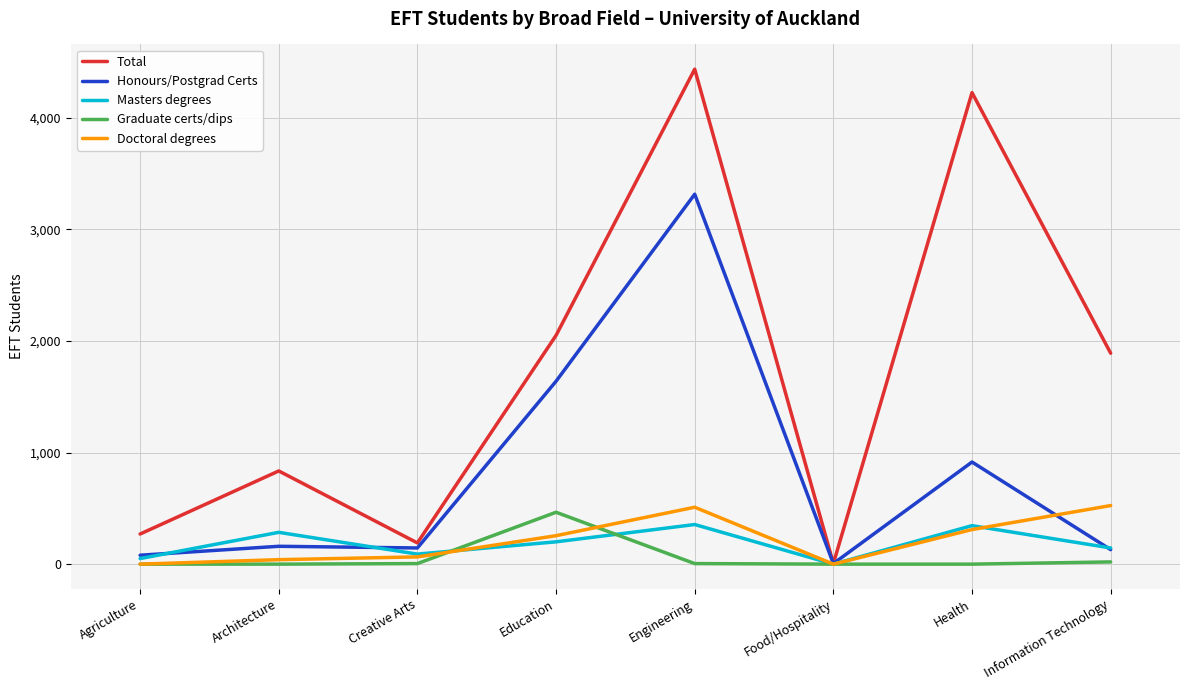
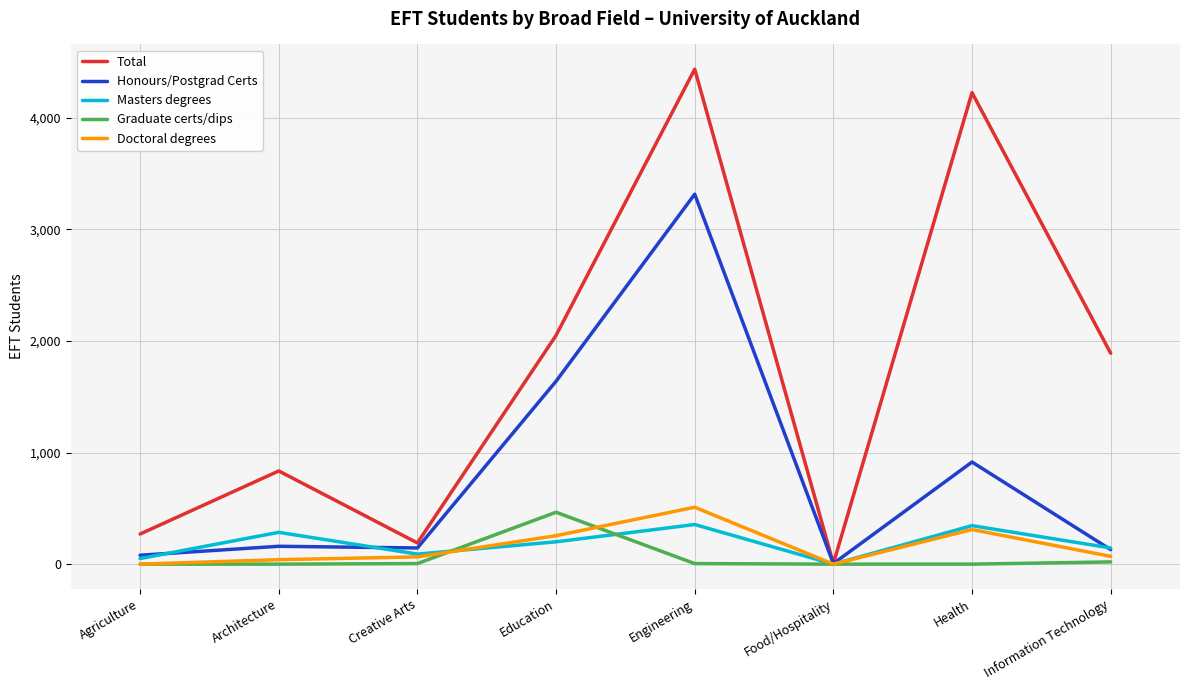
Doctoral degrees, Information Technology: 530 -> 70
